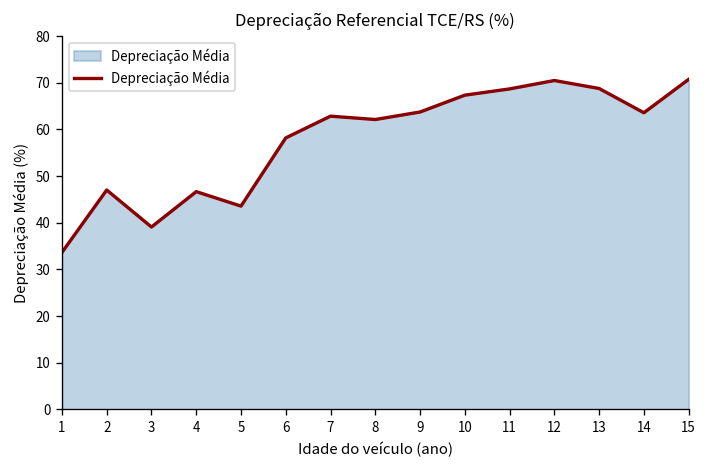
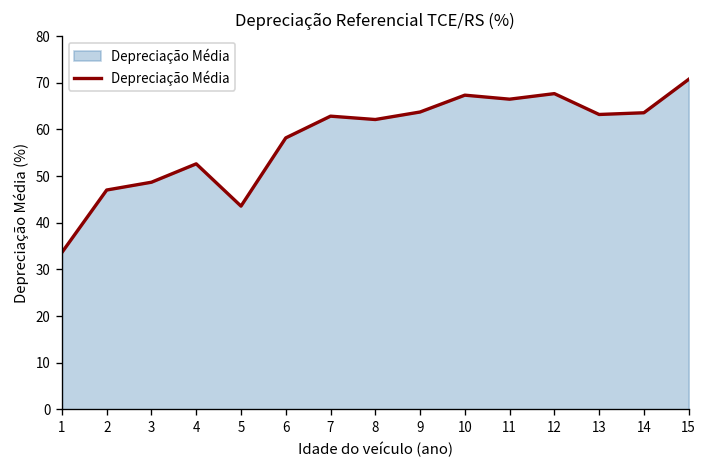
3: 39 -> 49
4: 47 -> 53
11: 69 -> 66
12: 70 -> 68
13: 69 -> 63
